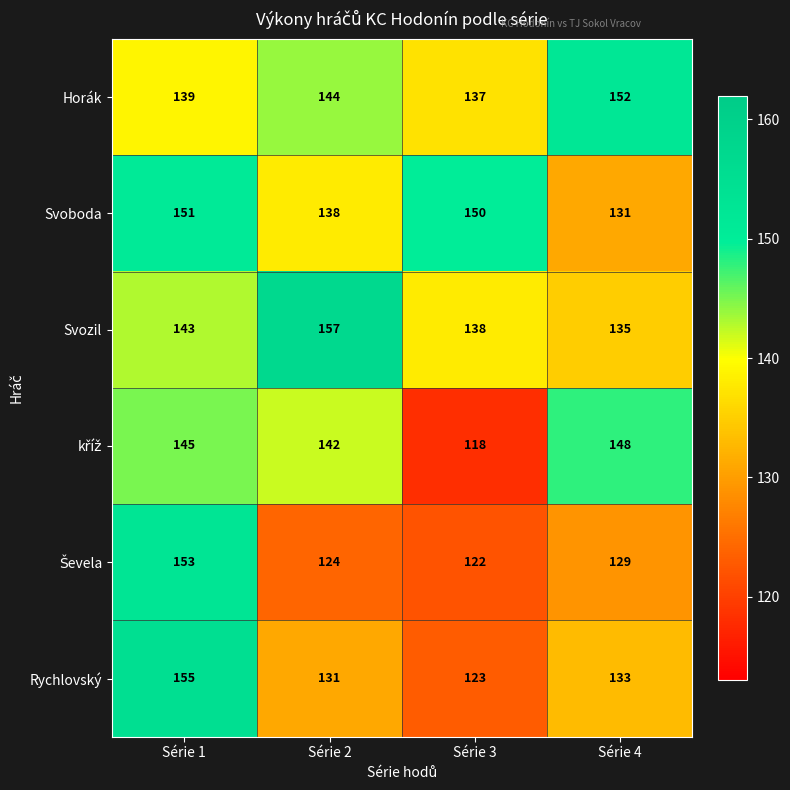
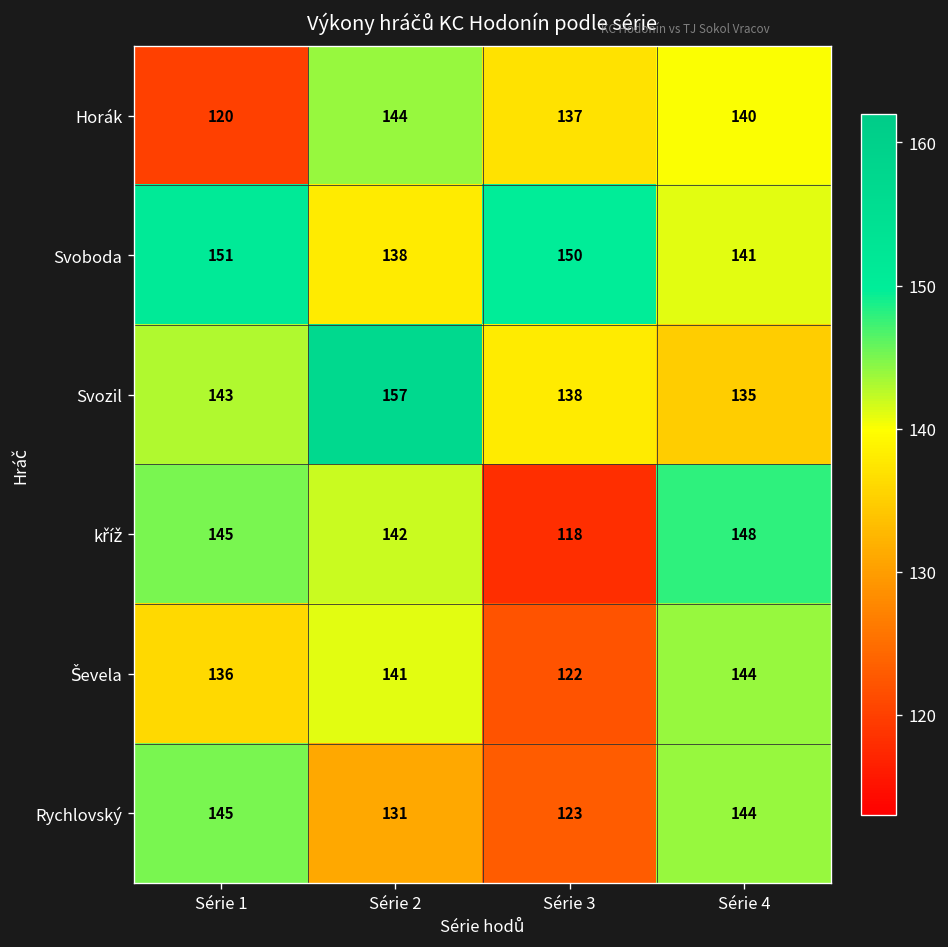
Horák, Série 1: 139 -> 120
Horák, Série 4: 152 -> 140
Svoboda, Série 4: 131 -> 141
Ševela, Série 1: 153 -> 136
Ševela, Série 2: 124 -> 141
Ševela, Série 4: 129 -> 144
Rychlovský, Série 1: 155 -> 145
Rychlovský, Série 4: 133 -> 144
